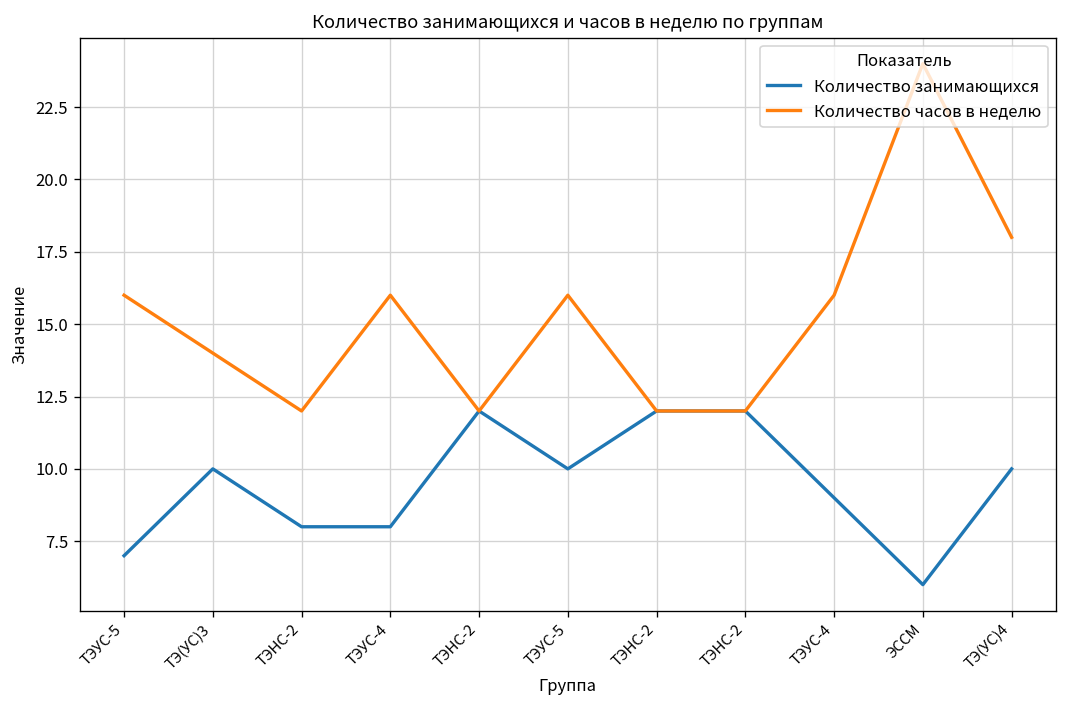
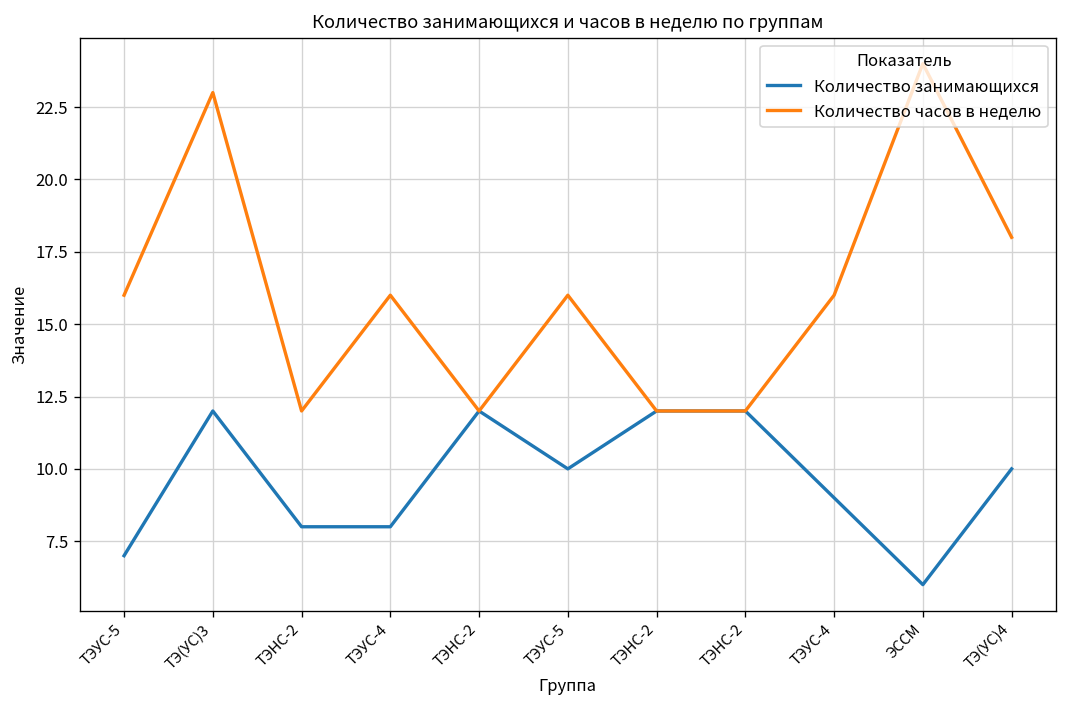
Количество занимающихся, ТЭ(УС)3: 10 -> 12
Количество часов в неделю, ТЭ(УС)3: 14 -> 23
